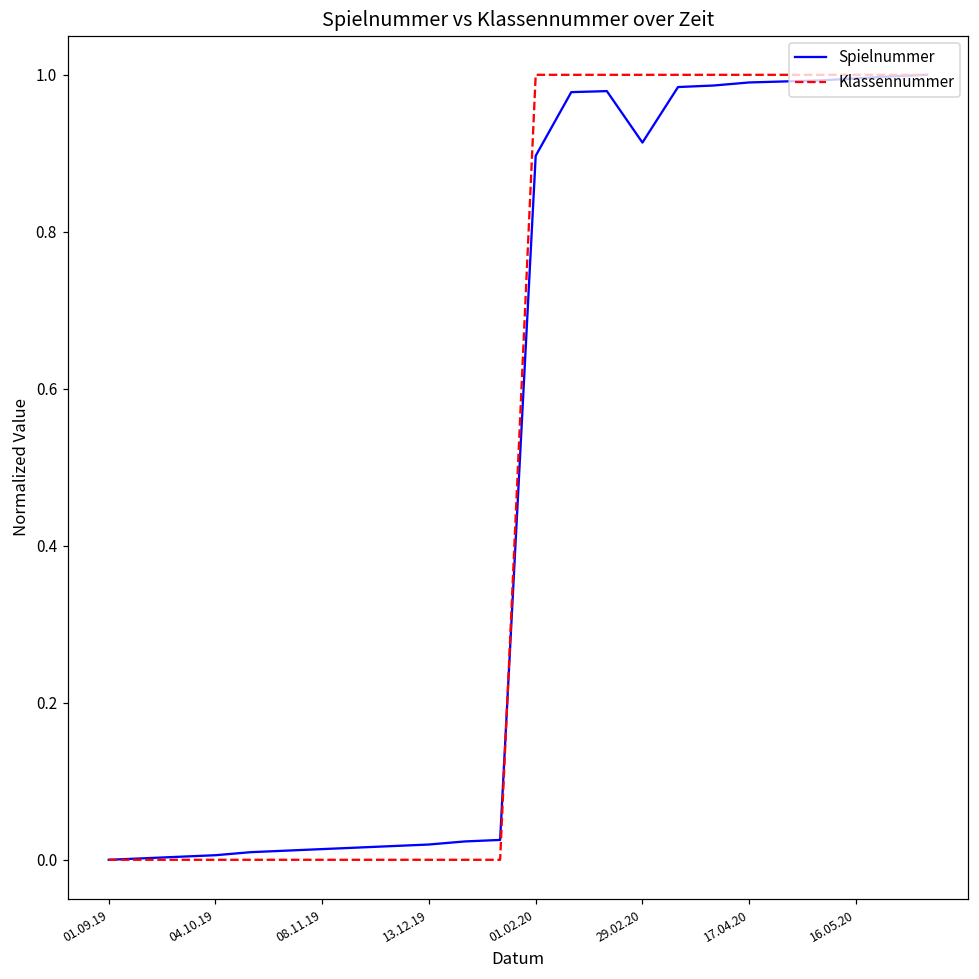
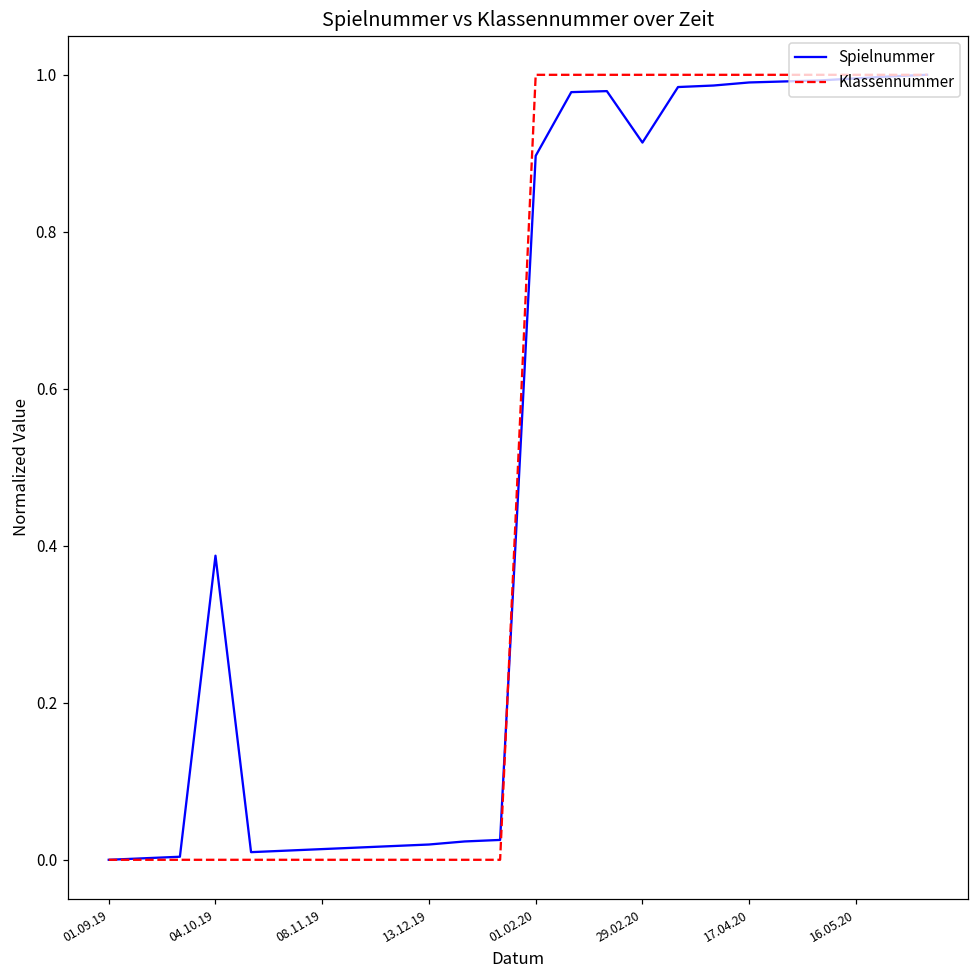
Spielnummer, 04.10.19: 0.01 -> 0.39
